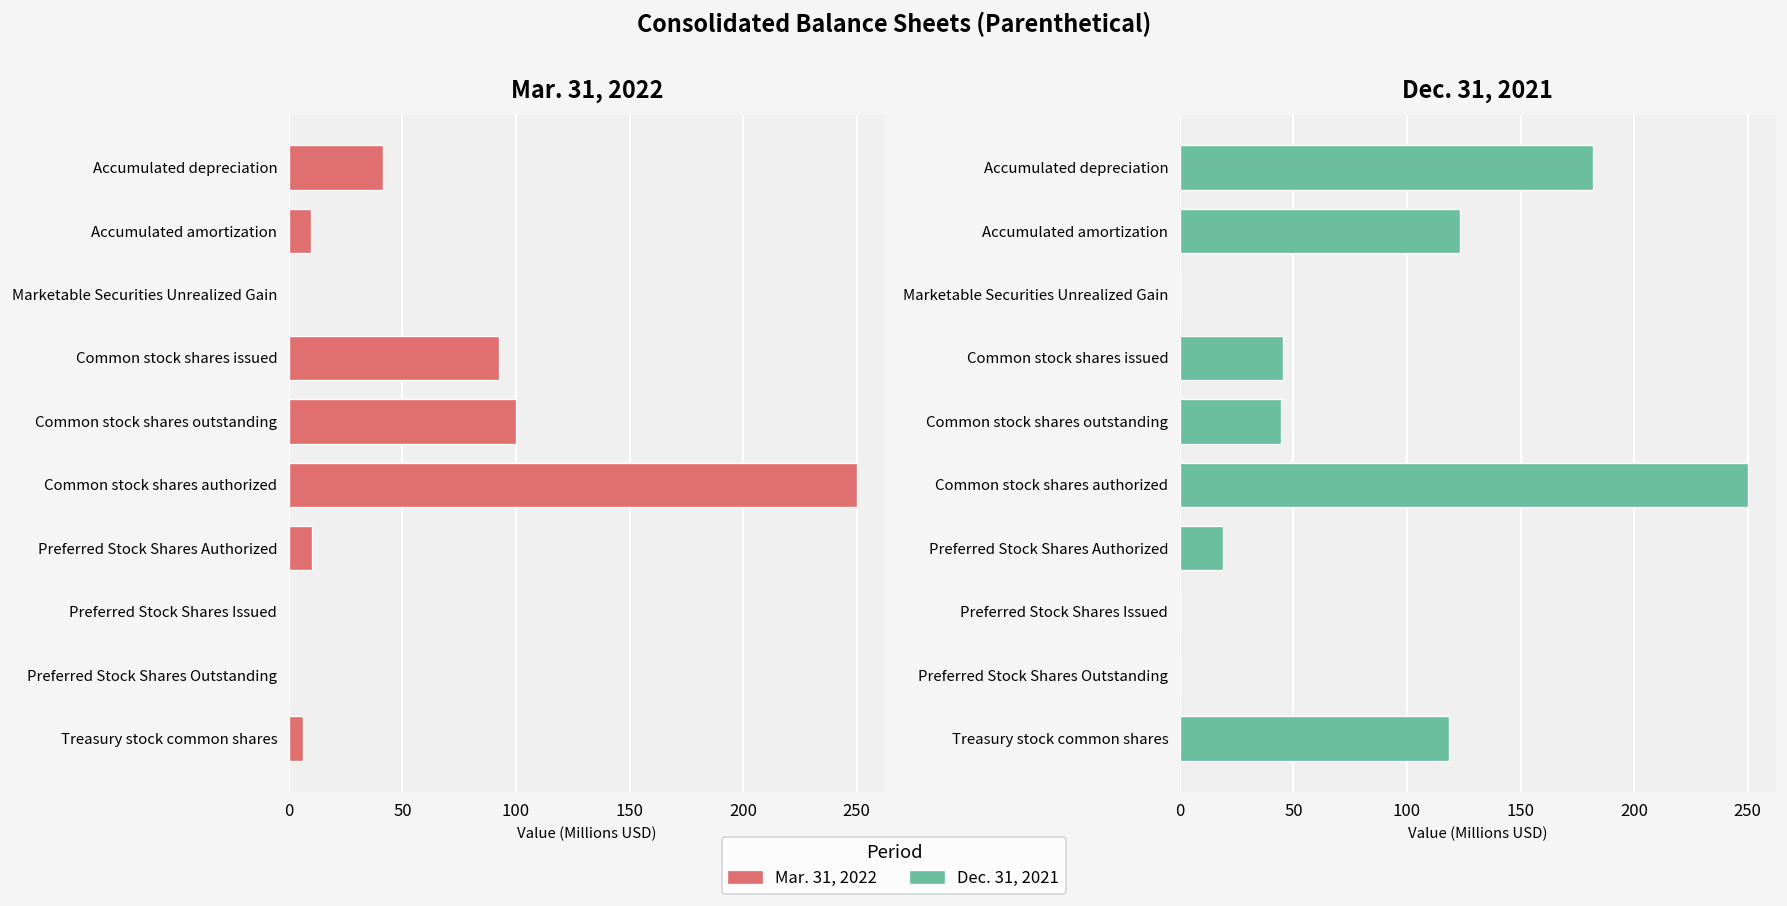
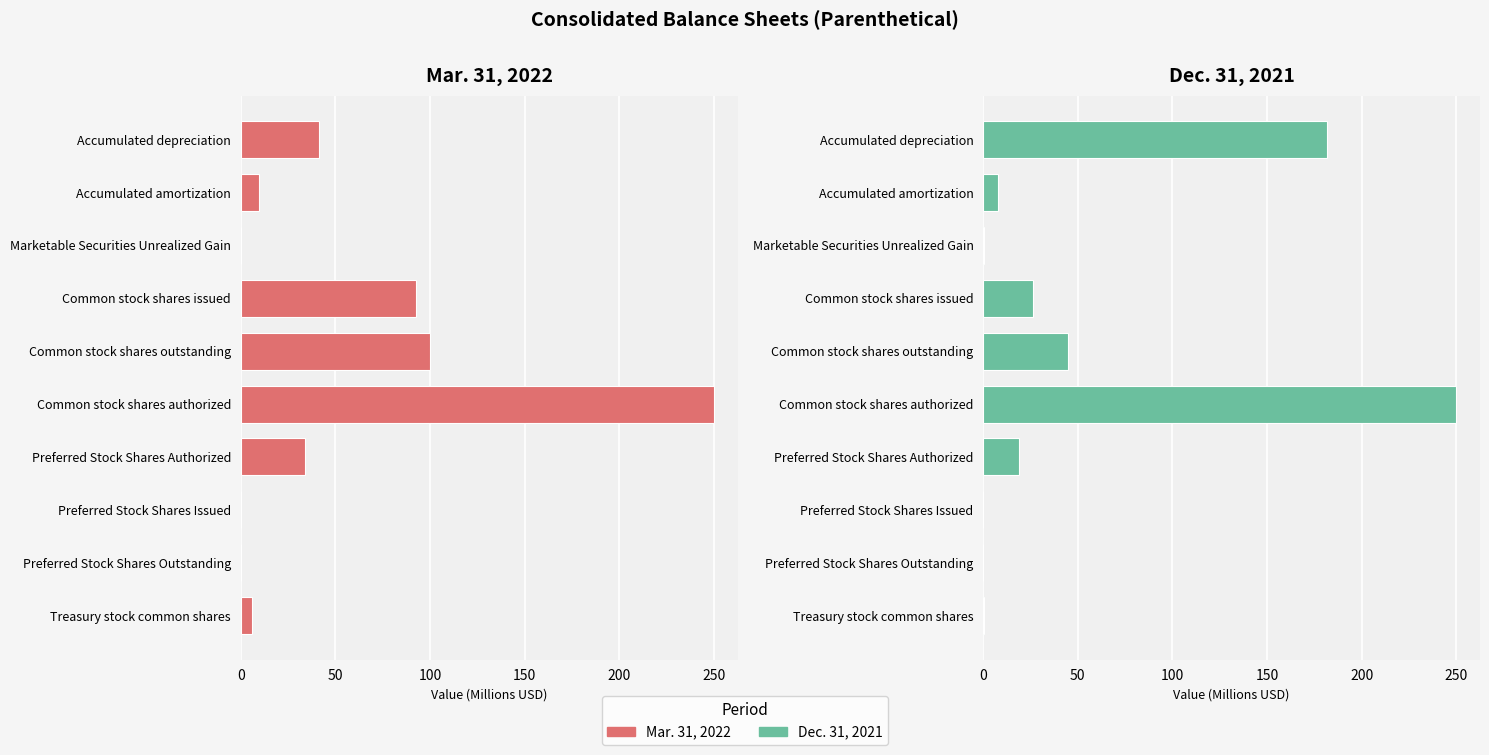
Mar. 31, 2022, Preferred Stock Shares Authorized: 10 -> 34
Dec. 31, 2021, Accumulated amortization: 123 -> 8
Dec. 31, 2021, Common stock shares issued: 45 -> 26
Dec. 31, 2021, Treasury stock common shares: 118 -> 1
